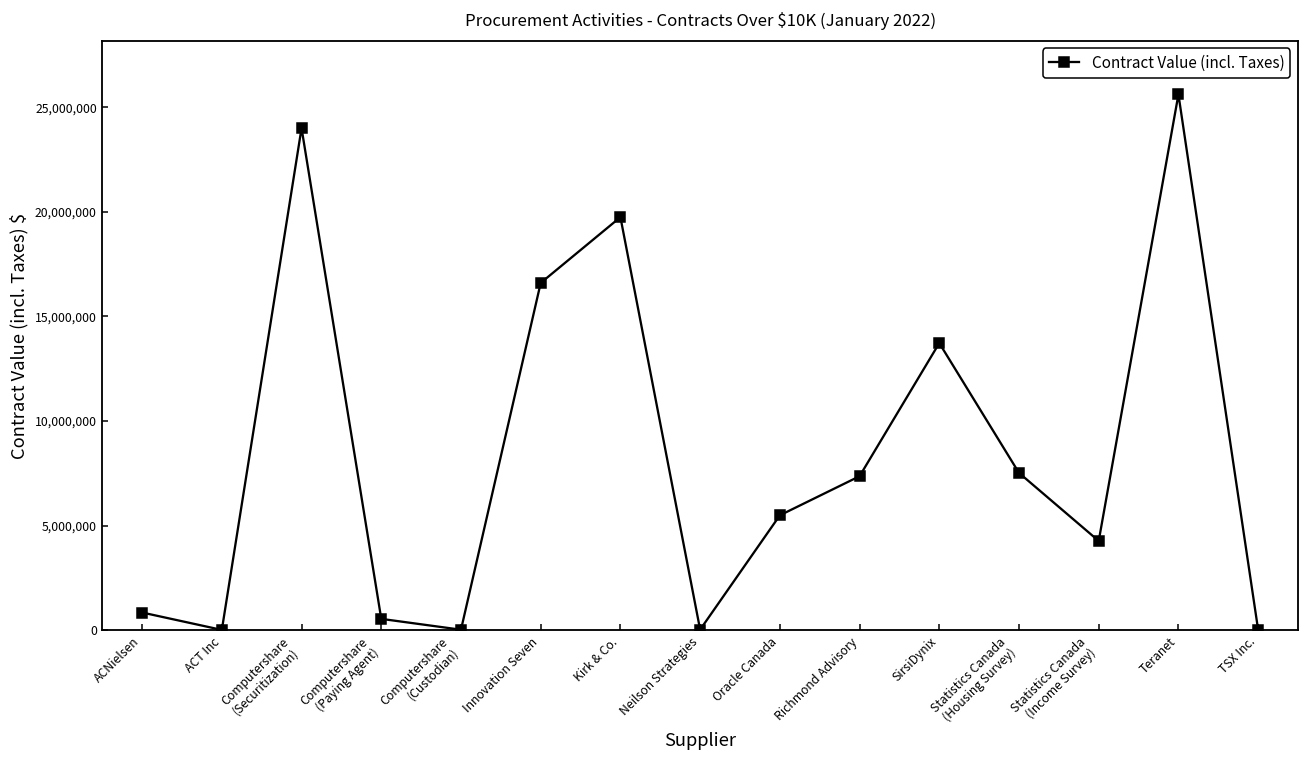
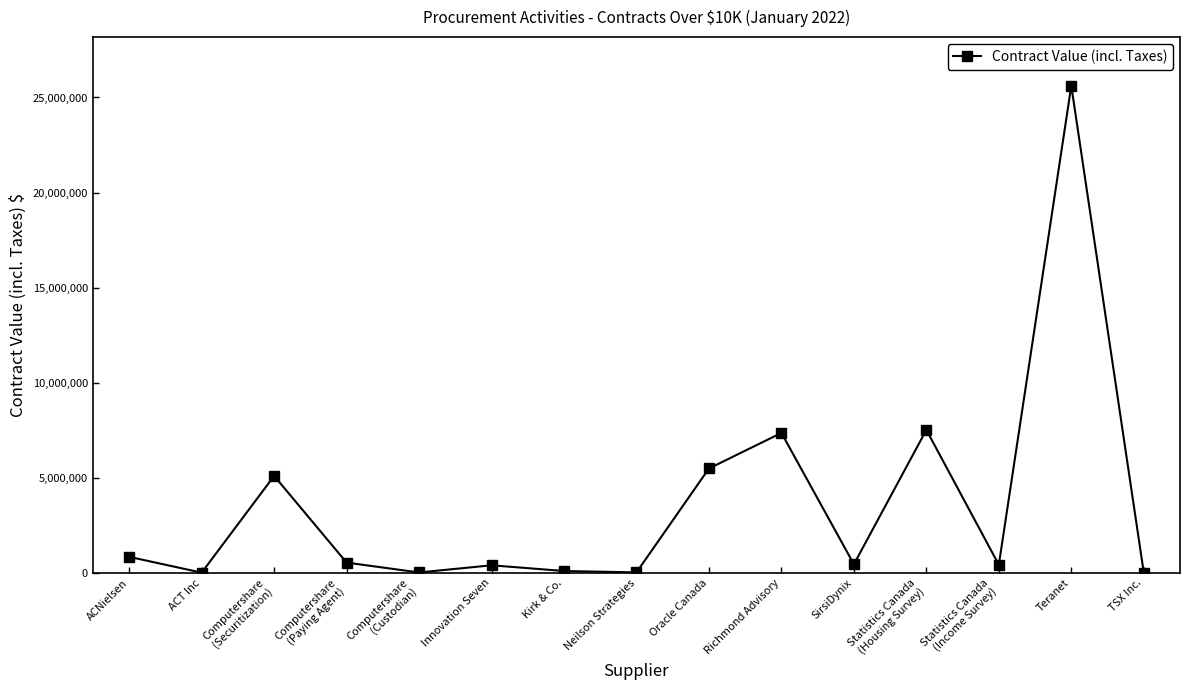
Computershare (Securitization): 24,000,000 -> 5,100,000
Innovation Seven: 16,600,000 -> 400,000
Kirk & Co.: 19,700,000 -> 100,000
SirsiDynix: 13,700,000 -> 500,000
Statistics Canada (Income Survey): 4,300,000 -> 400,000
